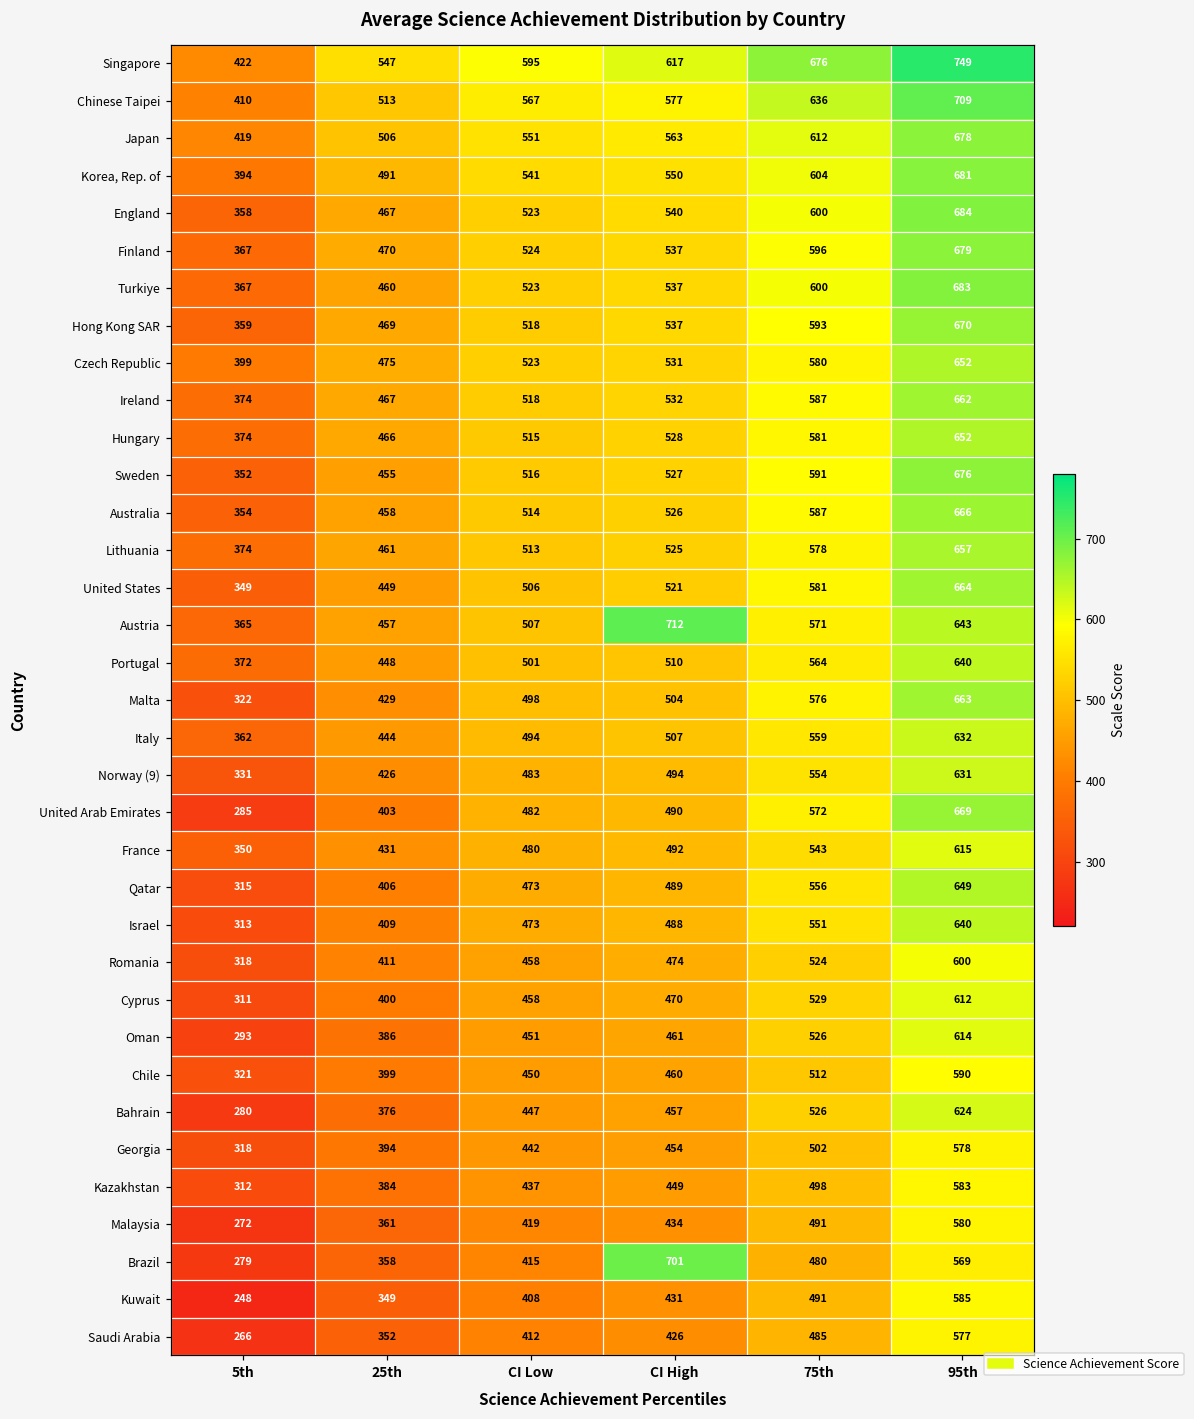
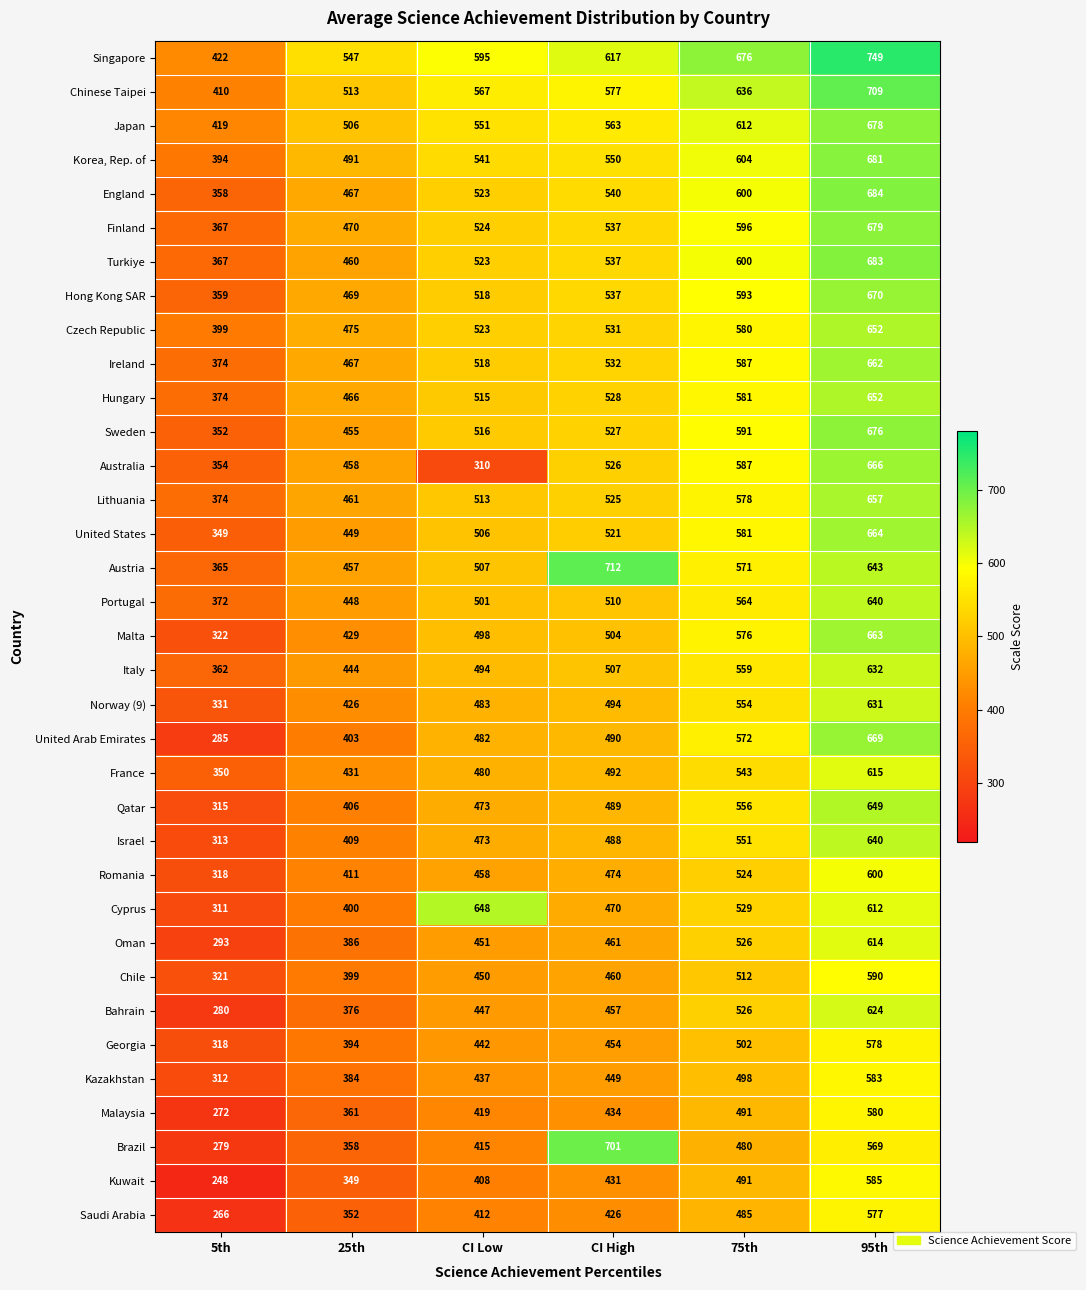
Australia, CI Low: 514 -> 310
Cyprus, CI Low: 458 -> 648
